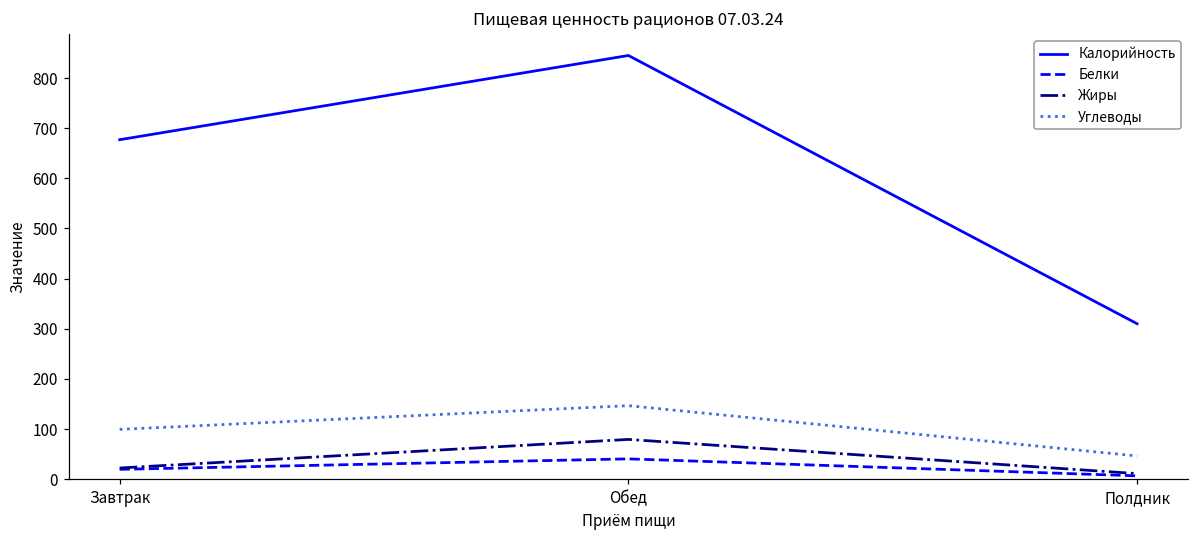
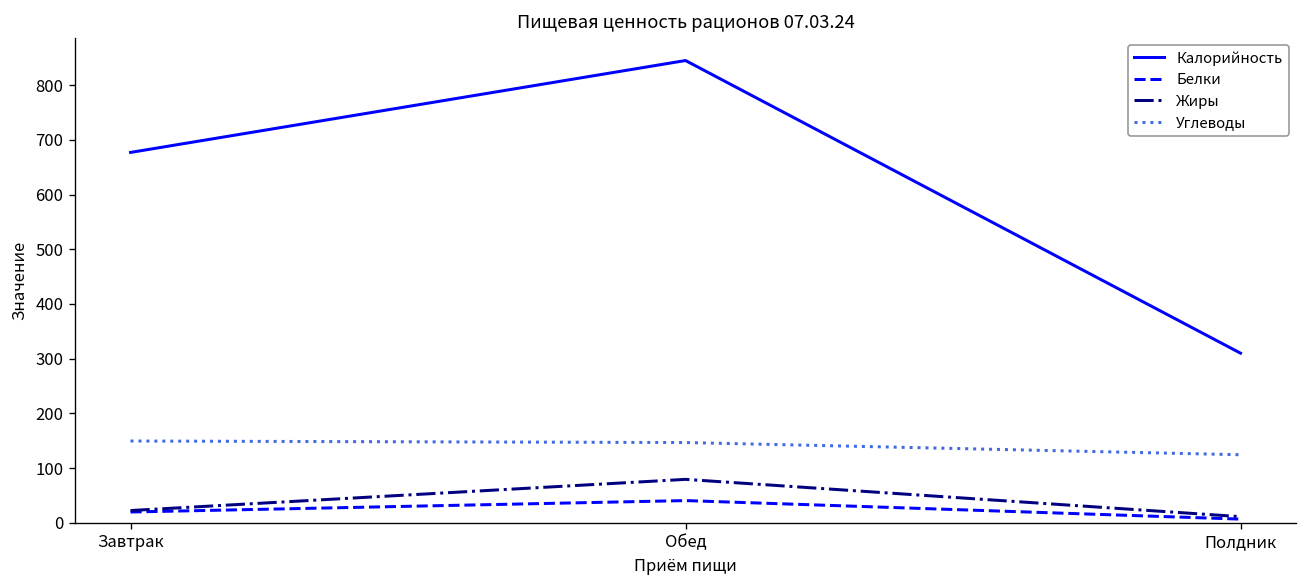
Углеводы, Завтрак: 100 -> 150
Углеводы, Полдник: 50 -> 120
